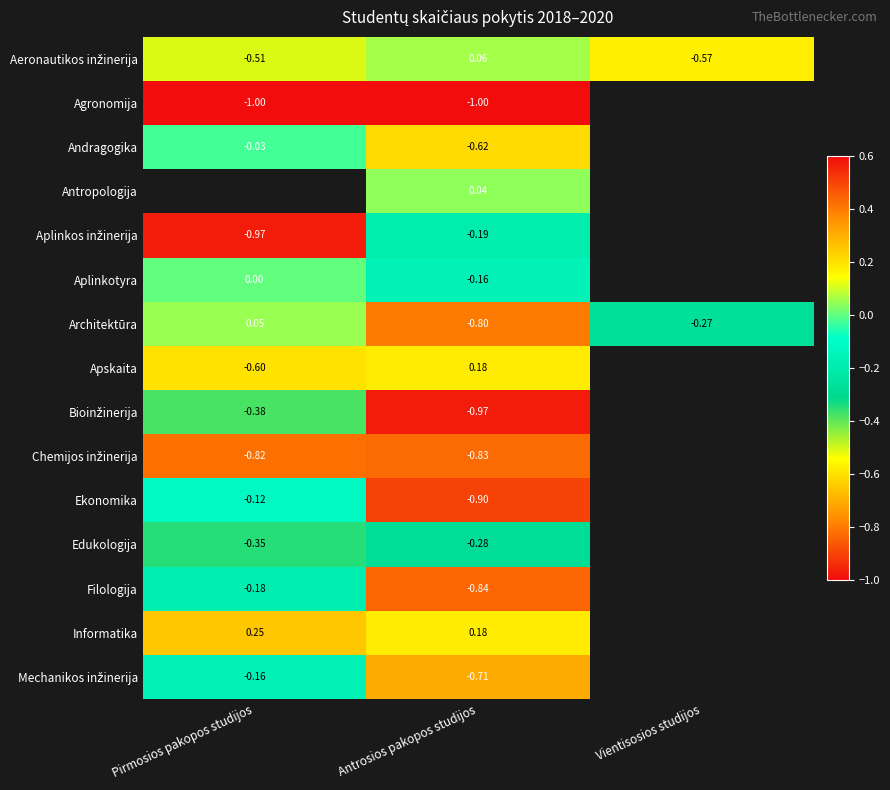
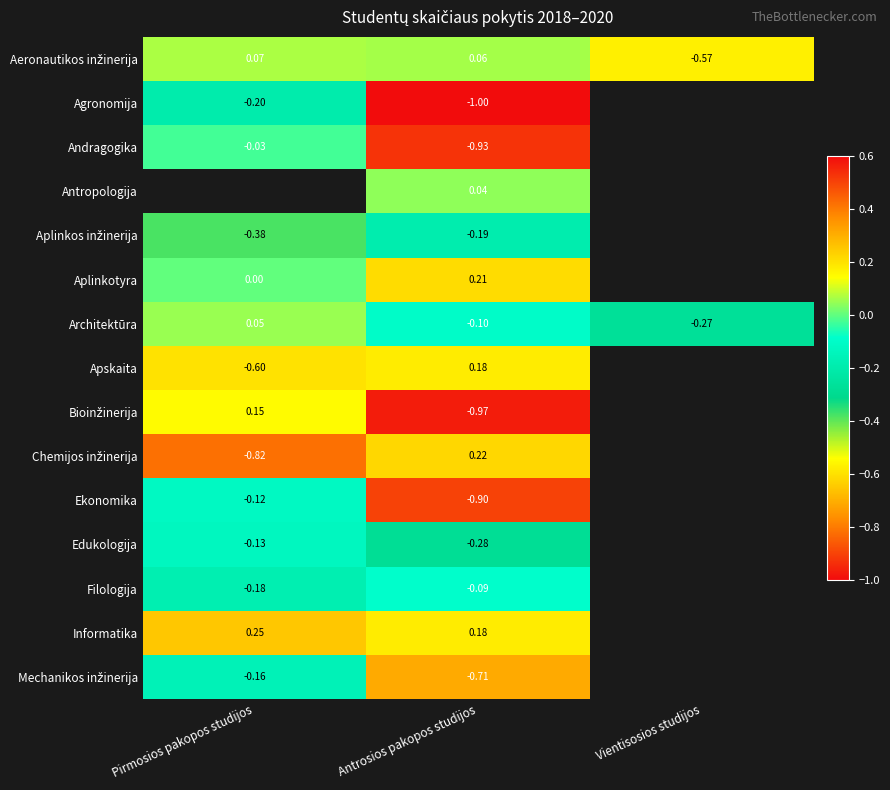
Aeronautikos inžinerija, Pirmosios pakopos studijos: -0.51 -> 0.07
Agronomija, Pirmosios pakopos studijos: -1.00 -> -0.20
Andragogika, Antrosios pakopos studijos: -0.62 -> -0.93
Aplinkos inžinerija, Pirmosios pakopos studijos: -0.97 -> -0.38
Aplinkotyra, Antrosios pakopos studijos: -0.16 -> 0.21
Architektūra, Antrosios pakopos studijos: -0.80 -> -0.10
Bioinžinerija, Pirmosios pakopos studijos: -0.38 -> 0.15
Chemijos inžinerija, Antrosios pakopos studijos: -0.83 -> 0.22
Edukologija, Pirmosios pakopos studijos: -0.35 -> -0.13
Filologija, Antrosios pakopos studijos: -0.84 -> -0.09
